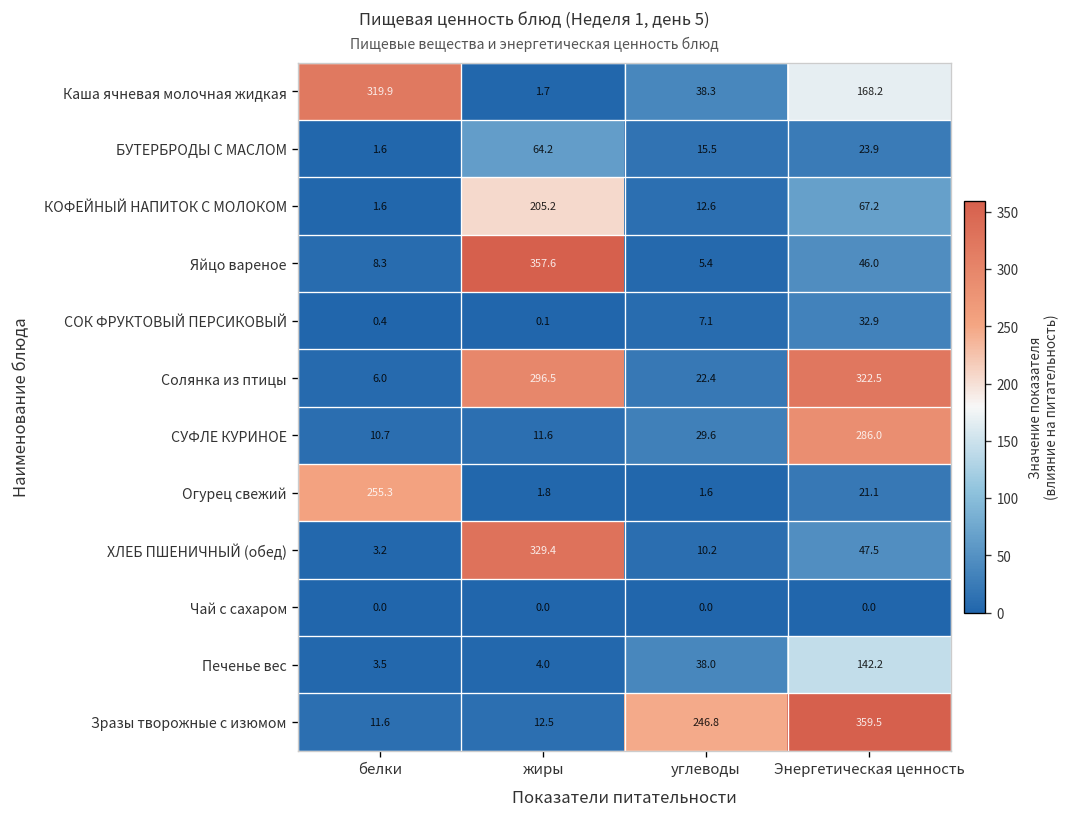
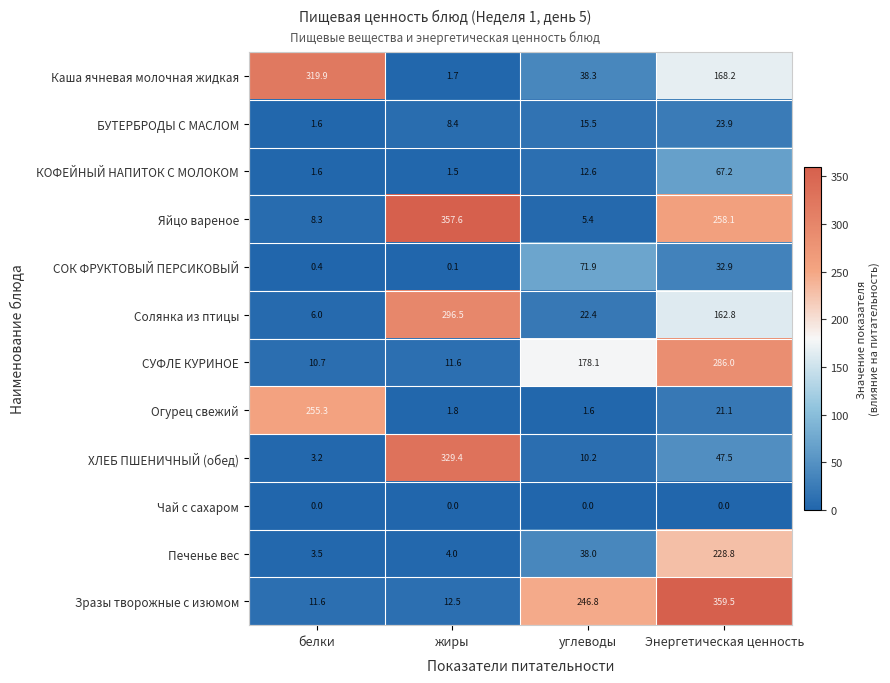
БУТЕРБРОДЫ С МАСЛОМ, жиры: 64.2 -> 8.4
КОФЕЙНЫЙ НАПИТОК С МОЛОКОМ, жиры: 205.2 -> 1.5
Яйцо вареное, Энергетическая ценность: 46.0 -> 258.1
СОК ФРУКТОВЫЙ ПЕРСИКОВЫЙ, углеводы: 7.1 -> 71.9
Солянка из птицы, Энергетическая ценность: 322.5 -> 162.8
СУФЛЕ КУРИНОЕ, углеводы: 29.6 -> 178.1
Печенье вес, Энергетическая ценность: 142.2 -> 228.8
